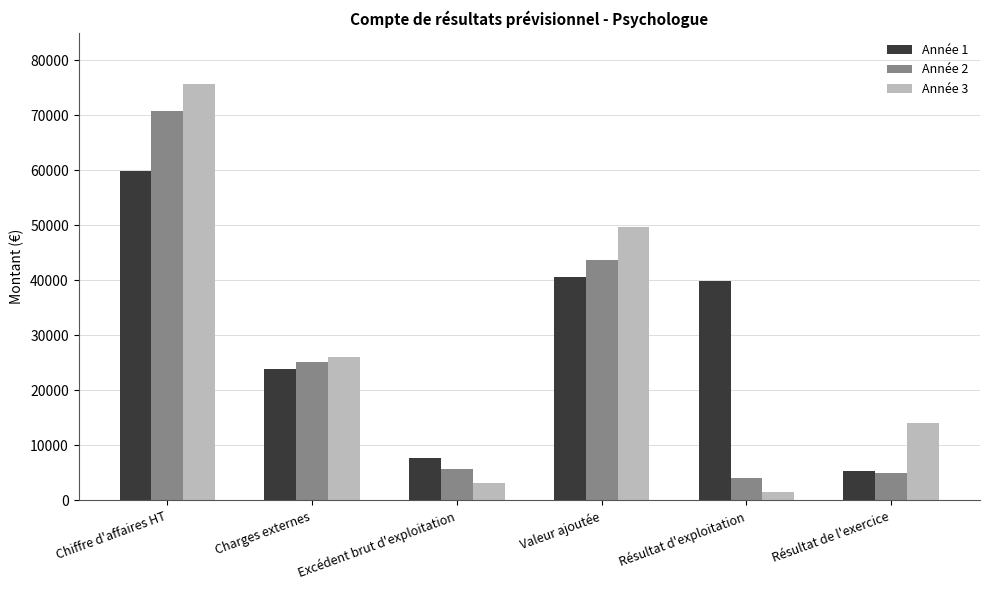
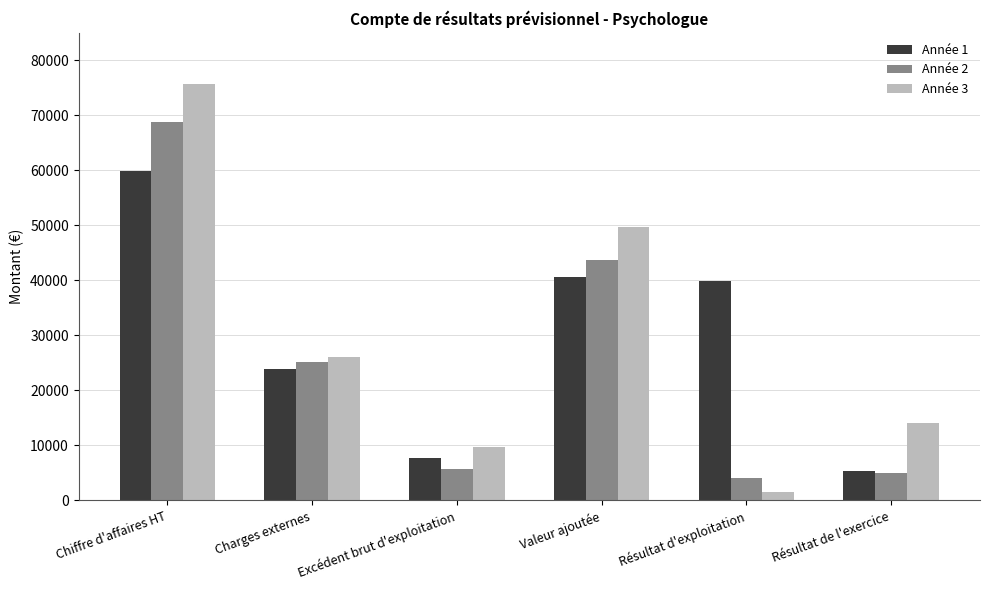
Année 2, Chiffre d'affaires HT: 71000 -> 69000
Année 3, Excédent brut d'exploitation: 3000 -> 10000
